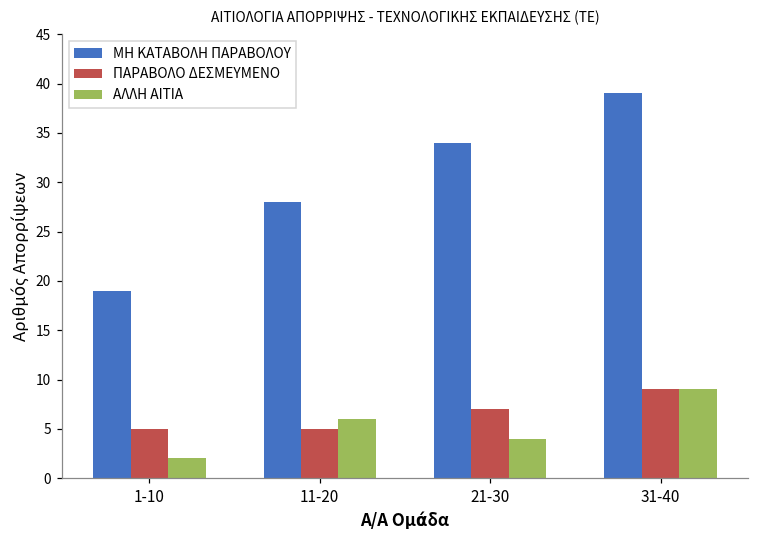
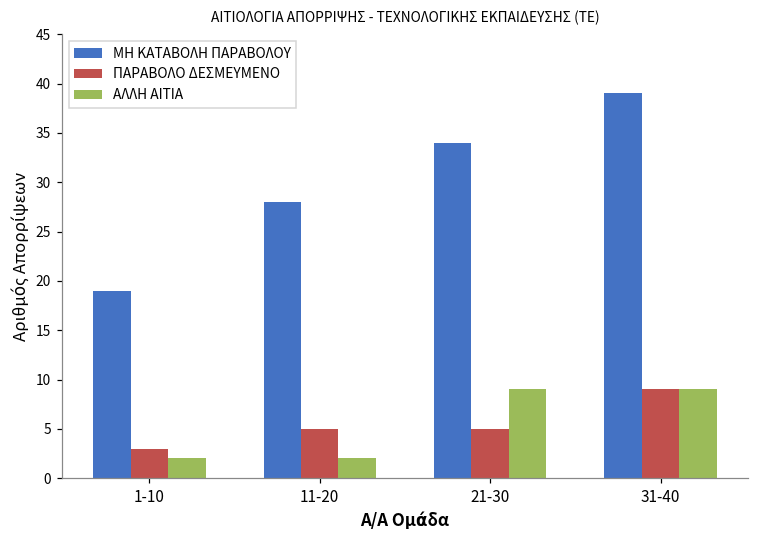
ΠΑΡΑΒΟΛΟ ΔΕΣΜΕΥΜΕΝΟ, 1-10: 5 -> 3
ΑΛΛΗ ΑΙΤΙΑ, 11-20: 6 -> 2
ΠΑΡΑΒΟΛΟ ΔΕΣΜΕΥΜΕΝΟ, 21-30: 7 -> 5
ΑΛΛΗ ΑΙΤΙΑ, 21-30: 4 -> 9
